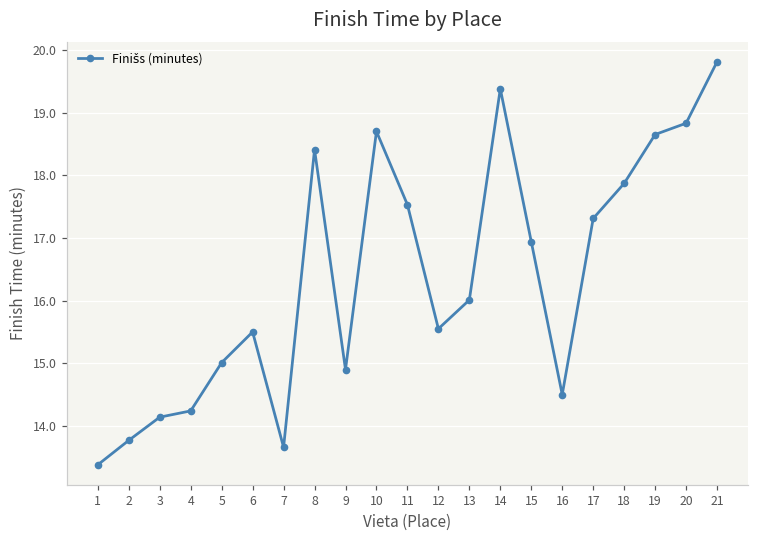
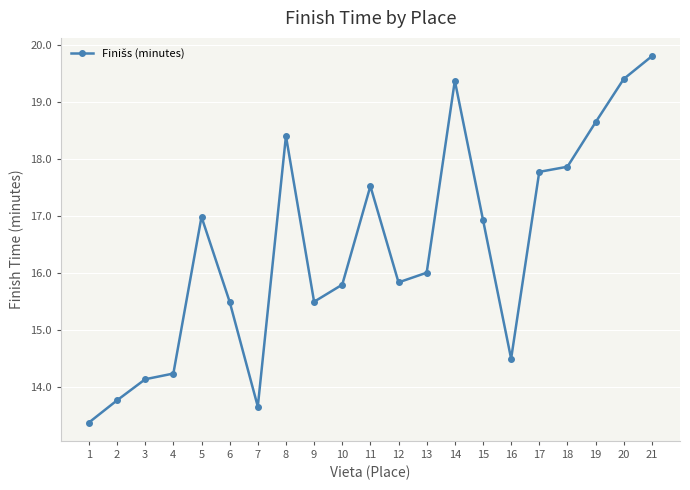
5: 15.0 -> 17.0
9: 14.9 -> 15.5
10: 18.7 -> 15.8
12: 15.6 -> 15.8
17: 17.3 -> 17.8
20: 18.8 -> 19.4
